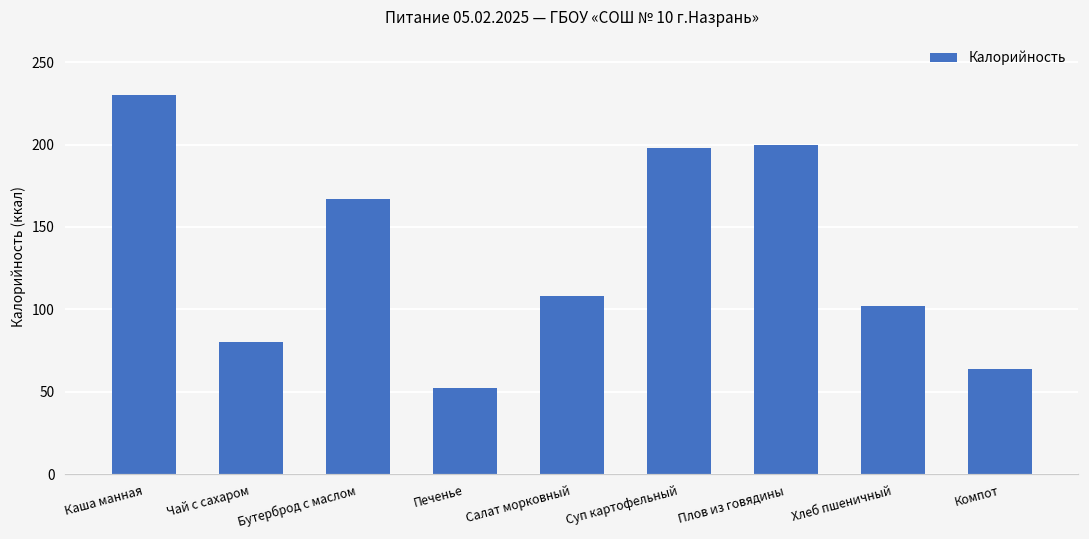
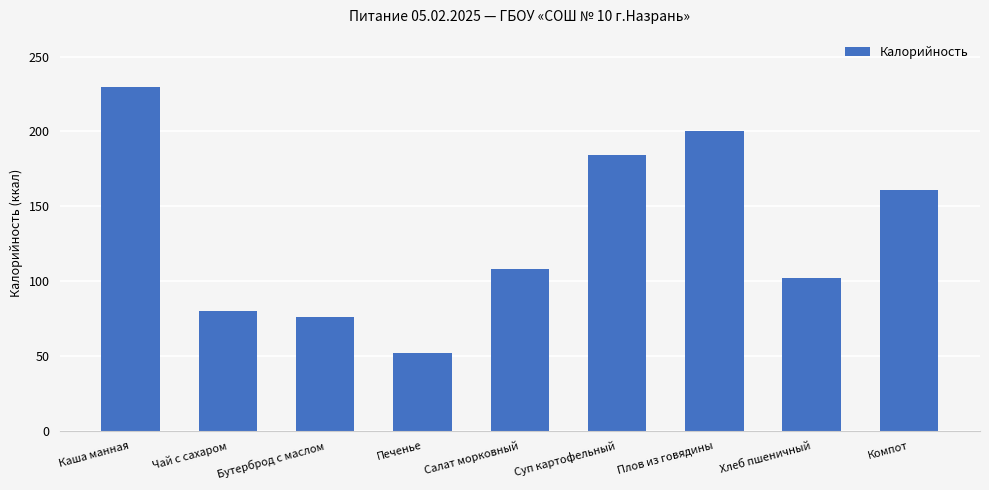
Бутерброд с маслом: 167 -> 76
Суп картофельный: 198 -> 184
Компот: 64 -> 161
